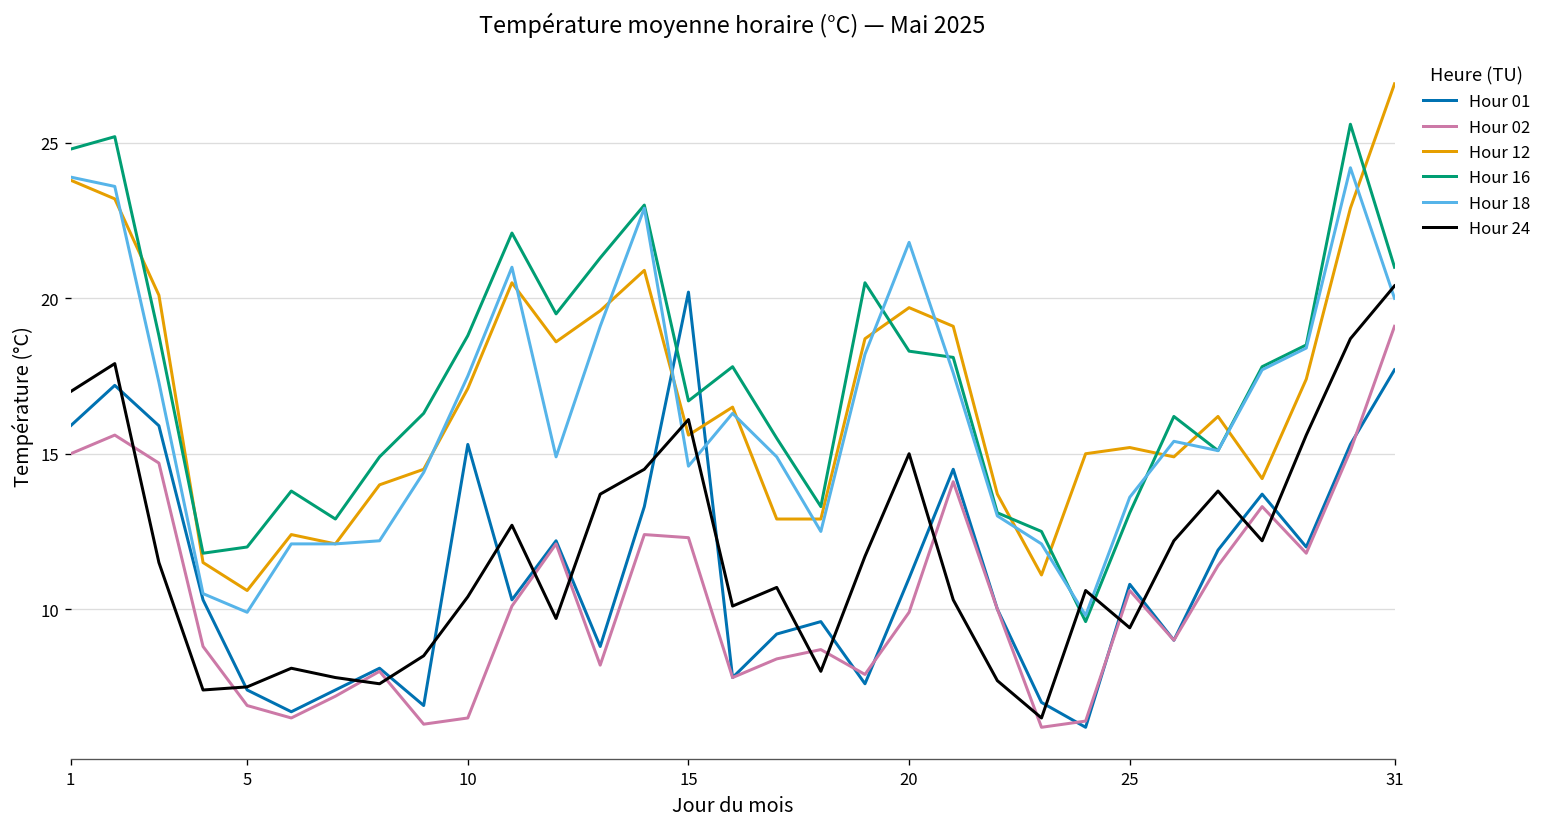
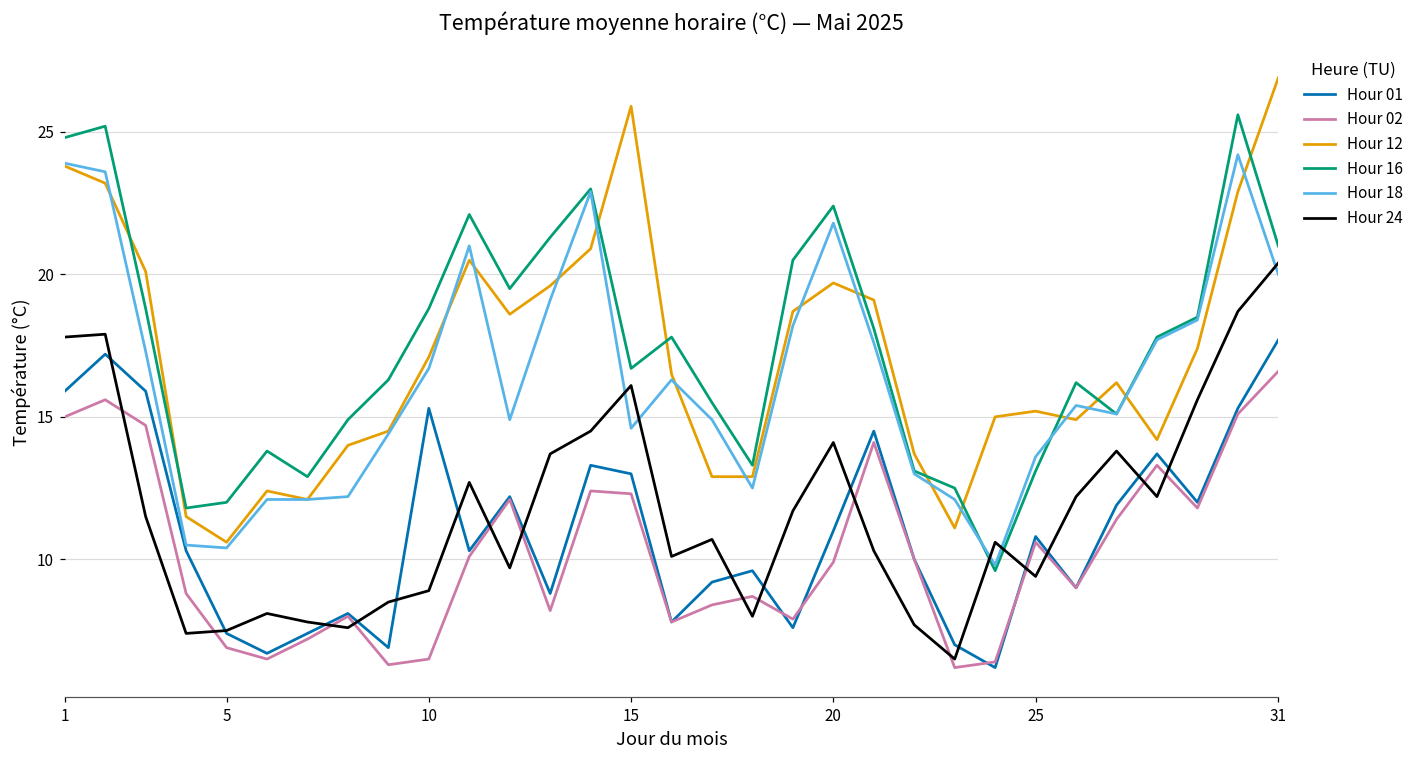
Hour 24, 1: 17.0 -> 17.8
Hour 18, 5: 9.9 -> 10.4
Hour 18, 10: 17.5 -> 16.7
Hour 24, 10: 10.4 -> 8.9
Hour 01, 15: 20.2 -> 13.0
Hour 12, 15: 15.6 -> 25.9
Hour 16, 20: 18.3 -> 22.4
Hour 24, 20: 15.0 -> 14.1
Hour 02, 31: 19.1 -> 16.6
